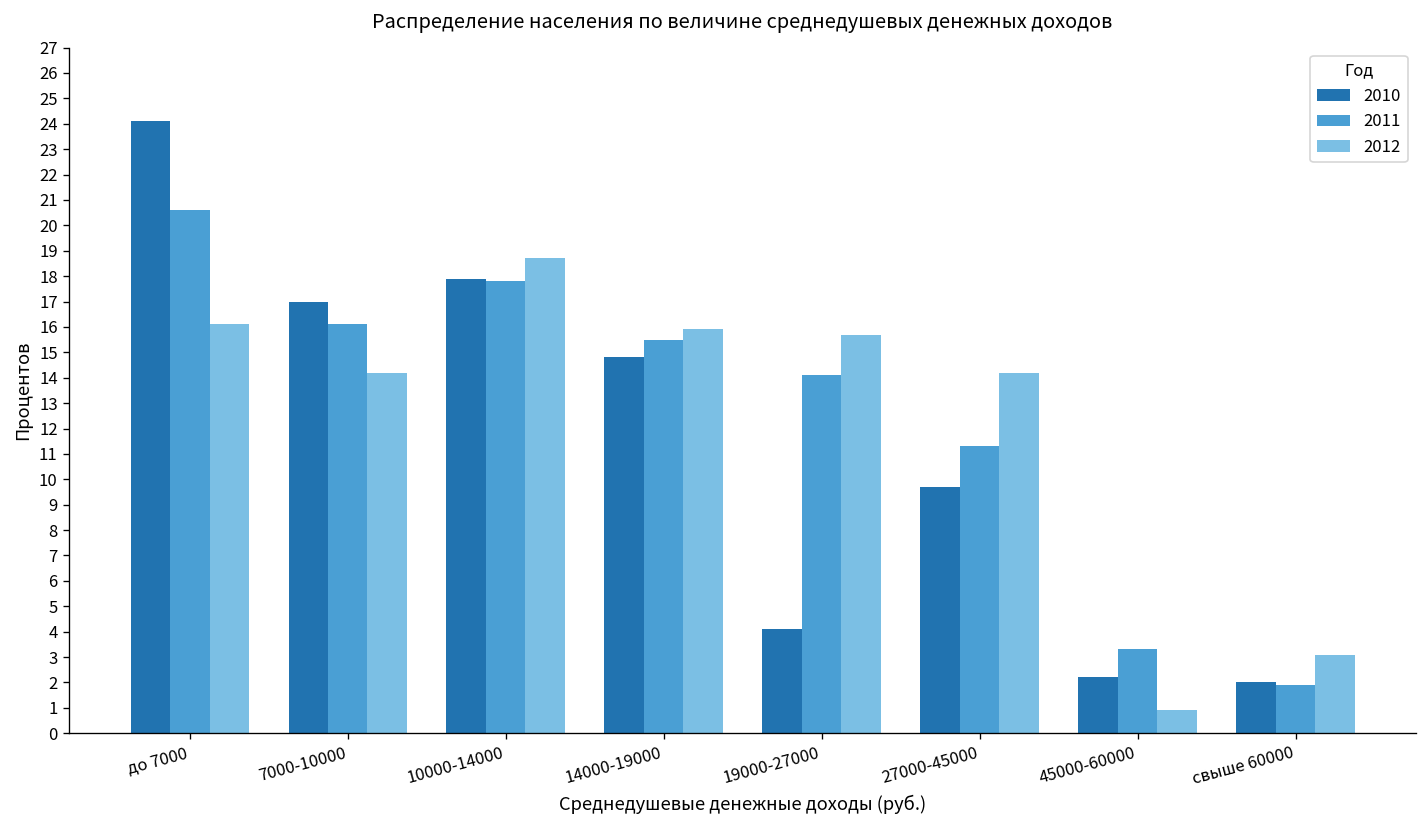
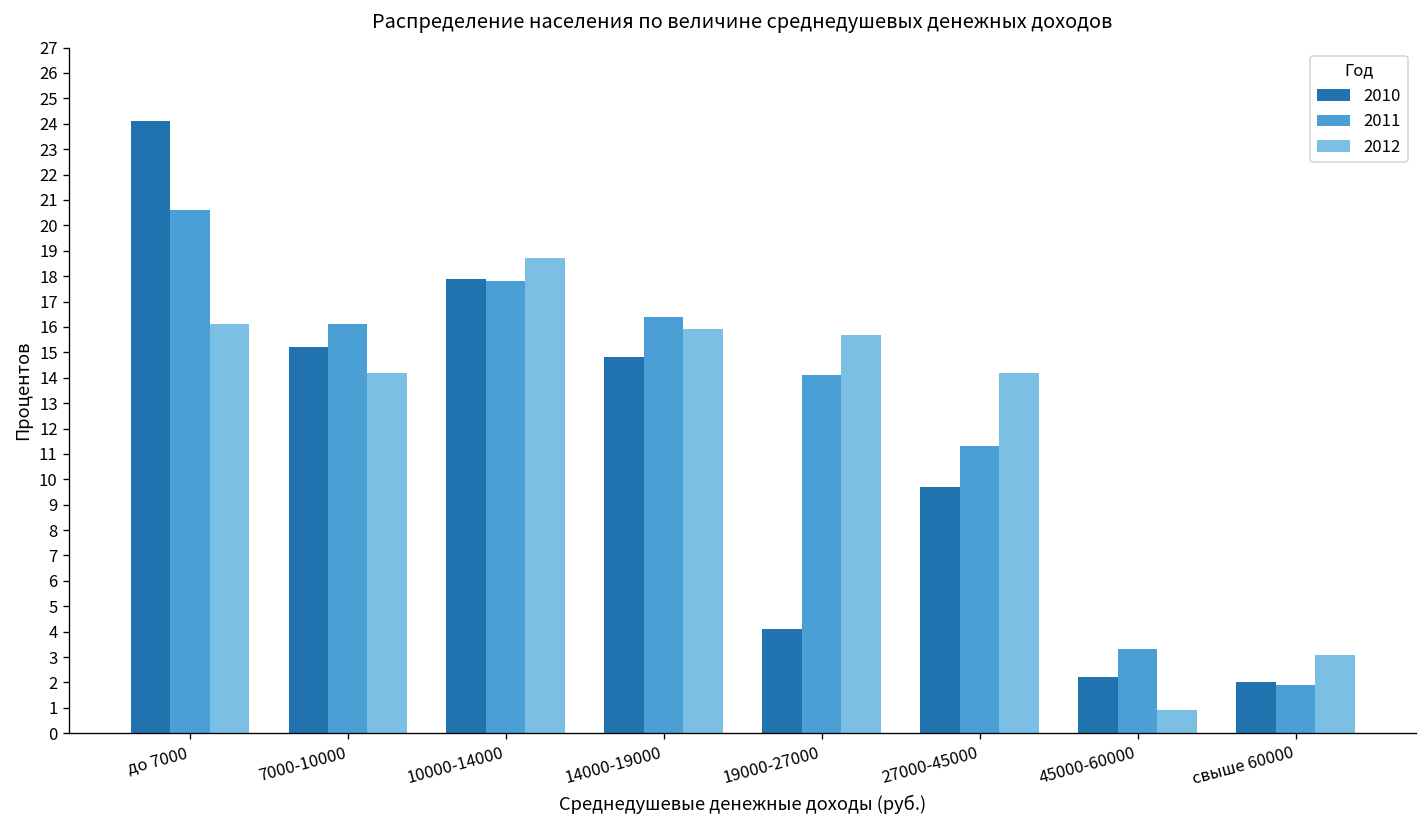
2010, 7000-10000: 17.0 -> 15.2
2011, 14000-19000: 15.5 -> 16.4
